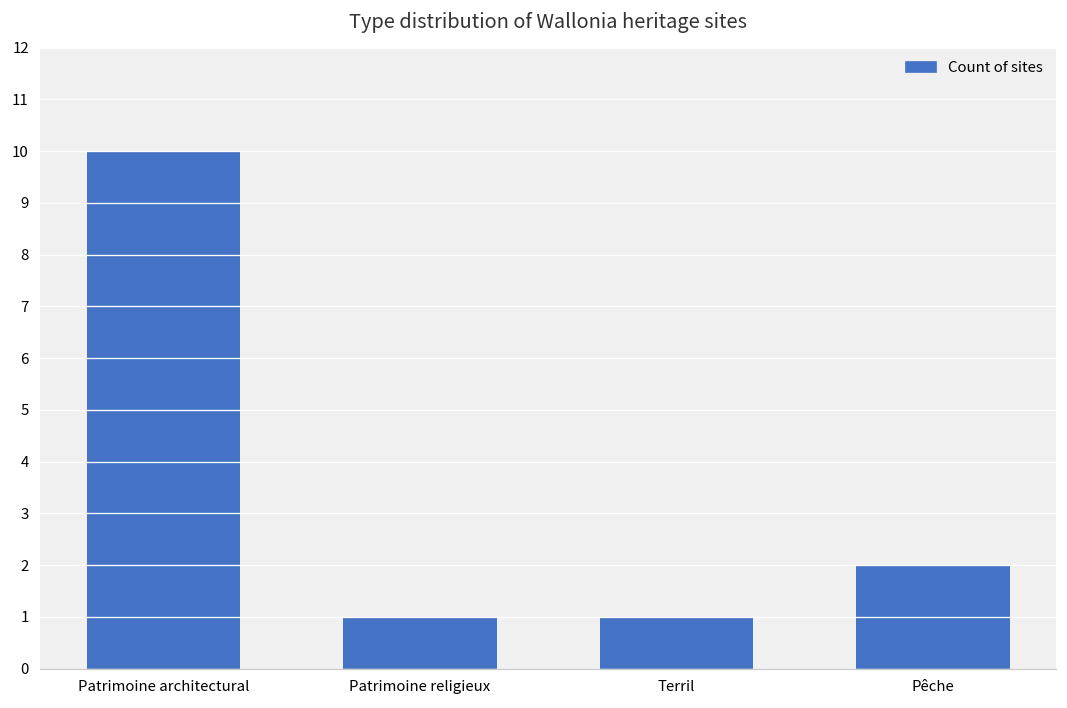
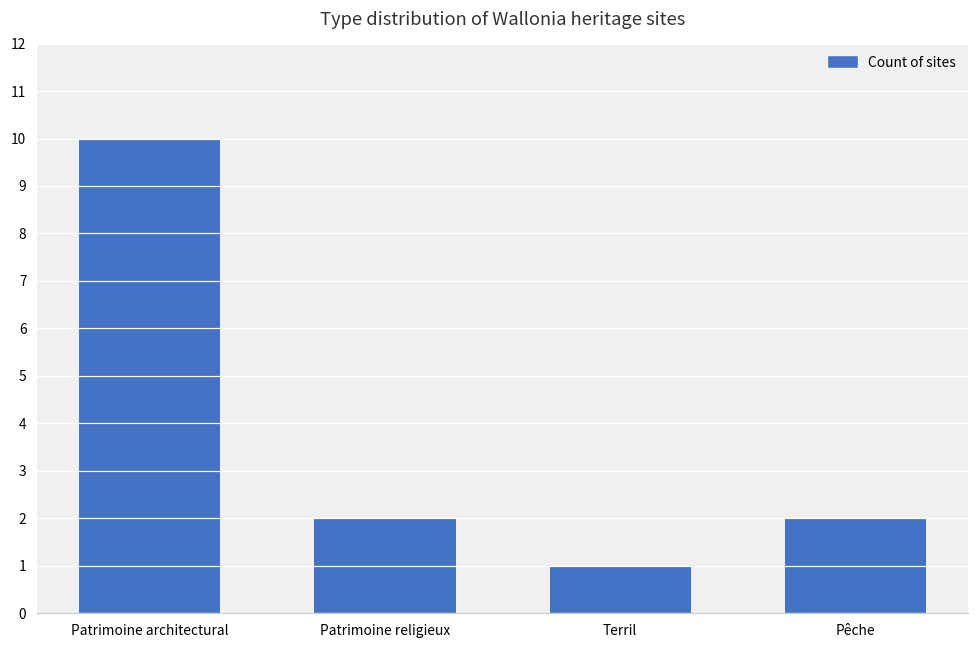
Patrimoine religieux: 1 -> 2
